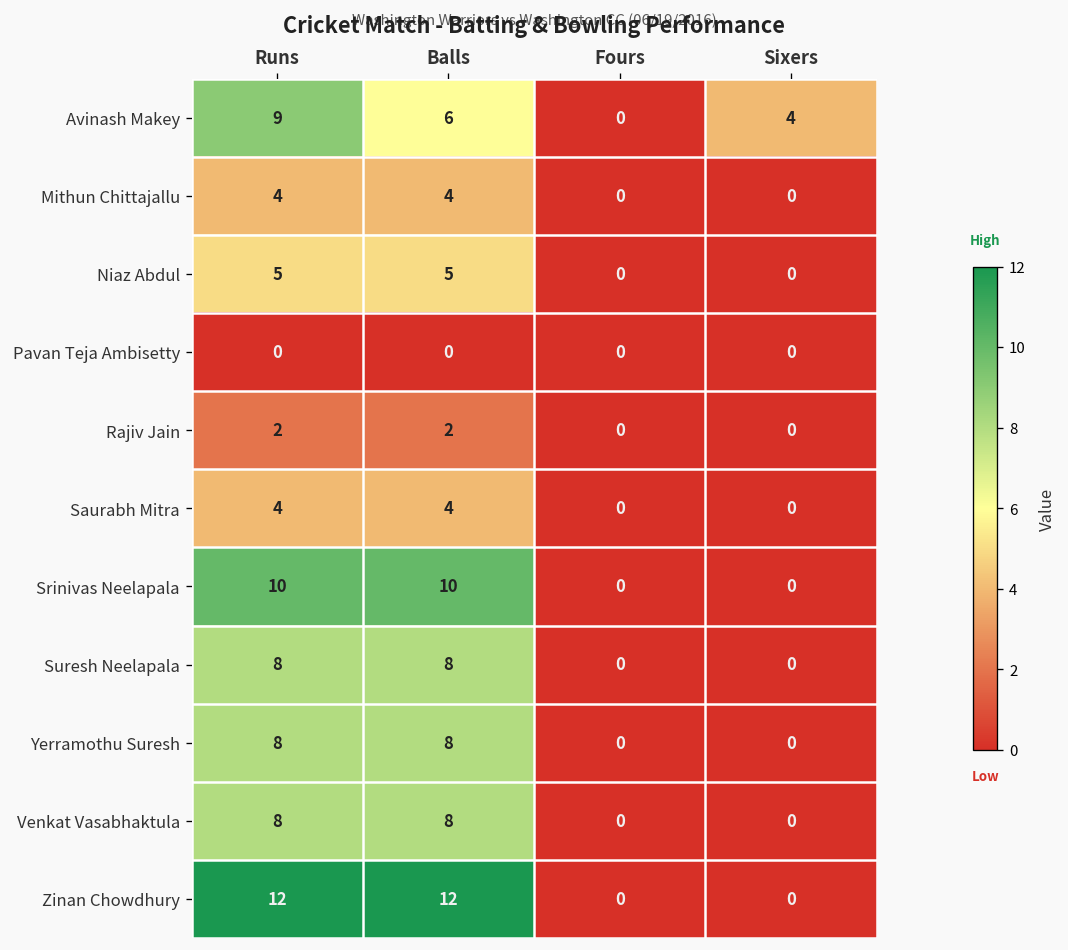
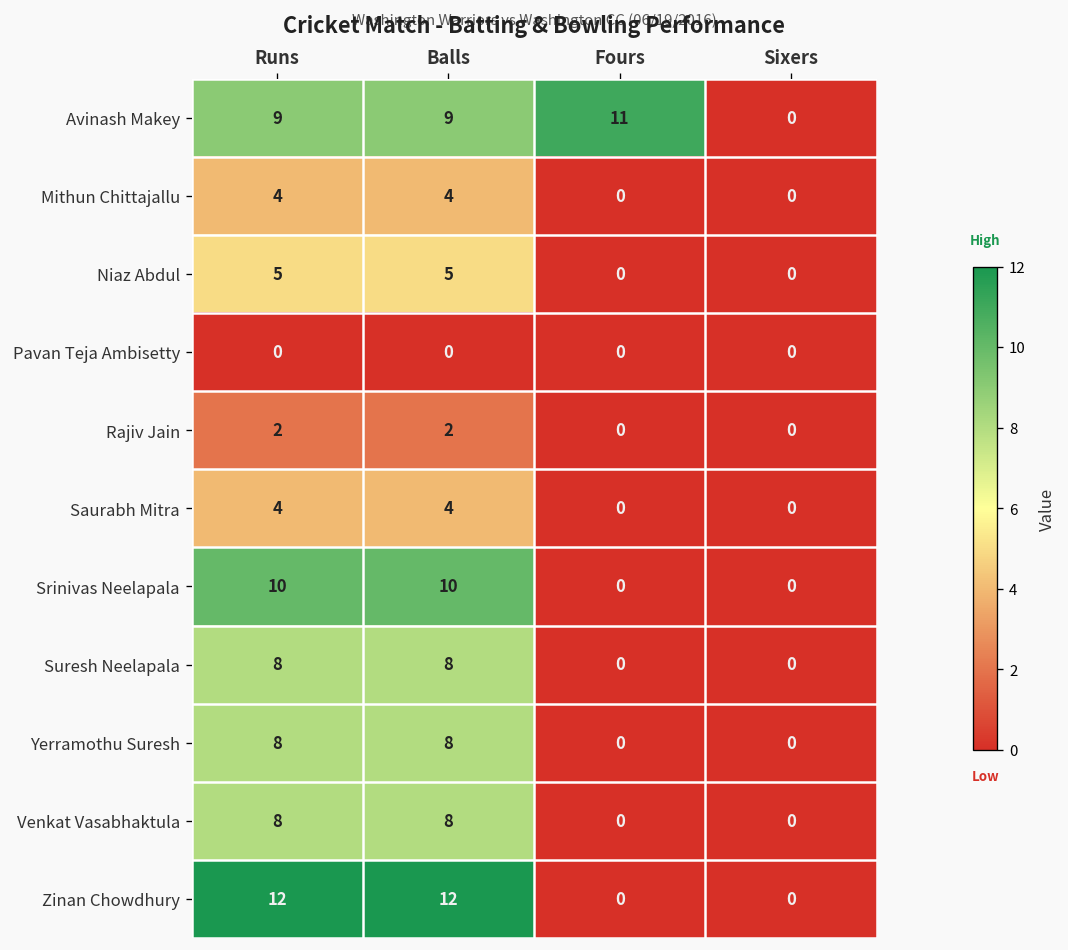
Avinash Makey, Balls: 6 -> 9
Avinash Makey, Fours: 0 -> 11
Avinash Makey, Sixers: 4 -> 0
